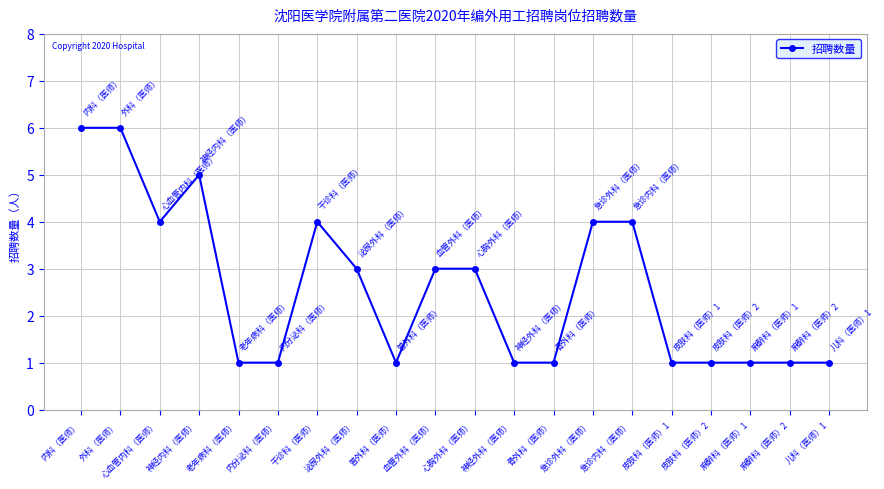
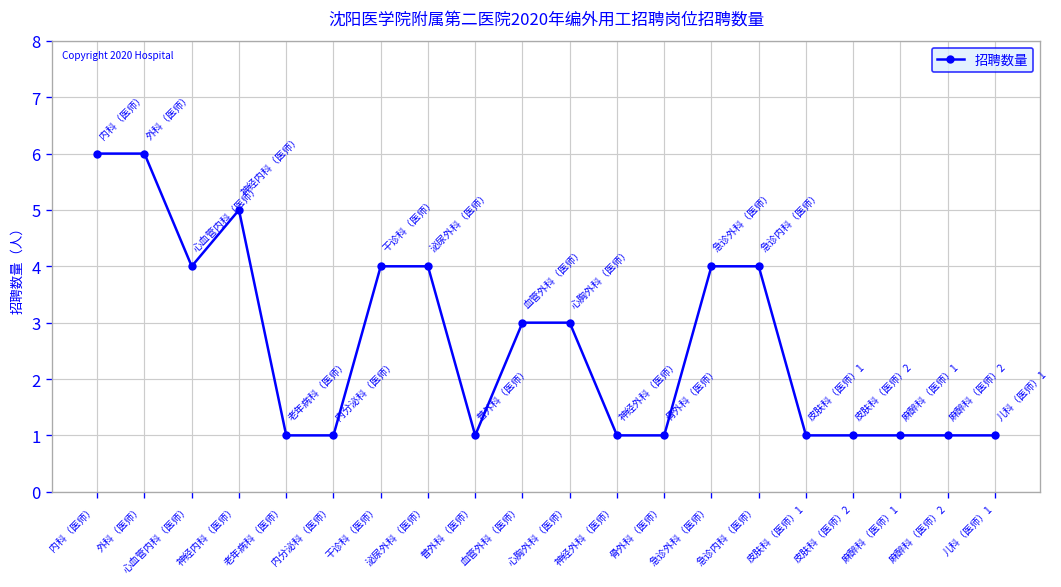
泌尿外科（医师）: 3 -> 4
